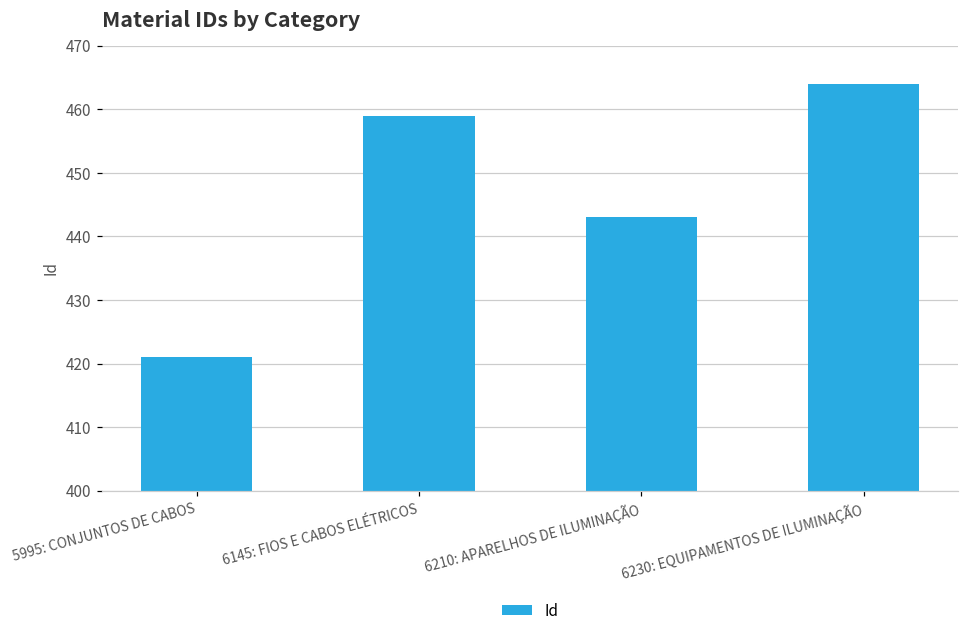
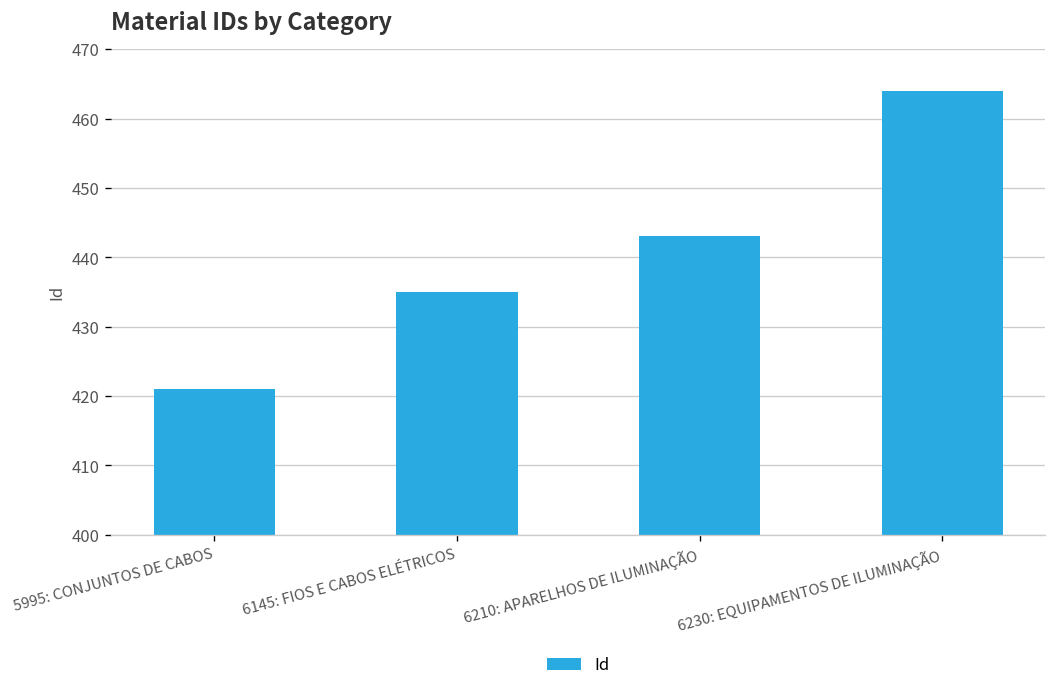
6145: FIOS E CABOS ELÉTRICOS: 459 -> 435
